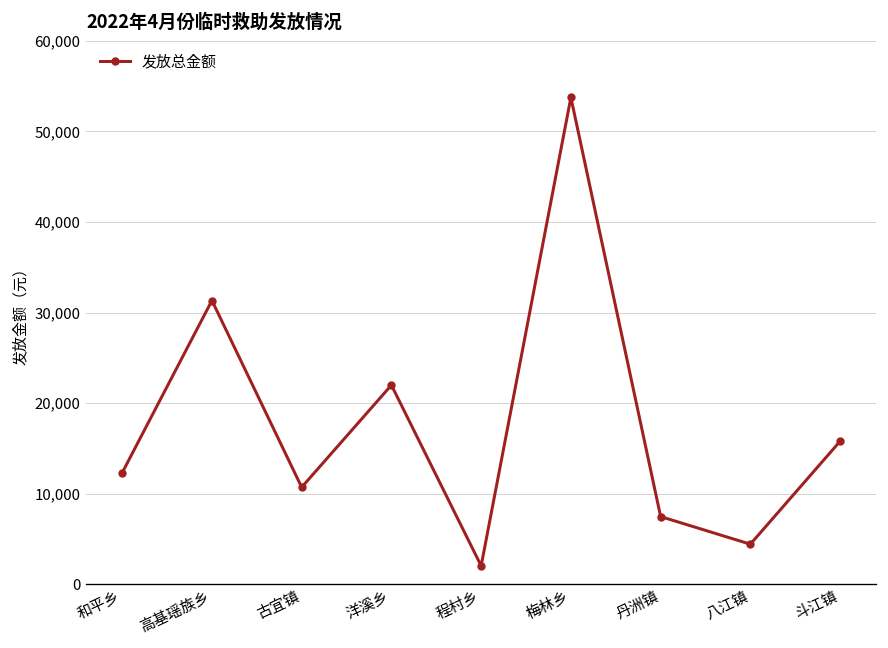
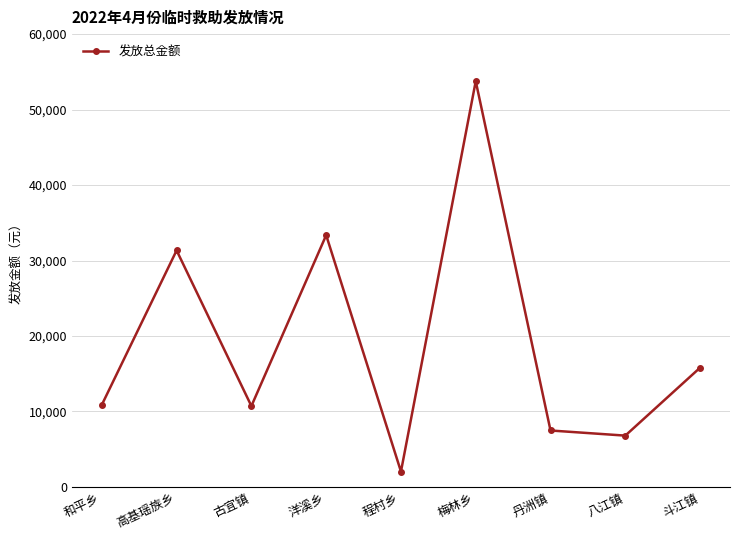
和平乡: 12,000 -> 11,000
洋溪乡: 22,000 -> 33,000
八江镇: 4,000 -> 7,000
